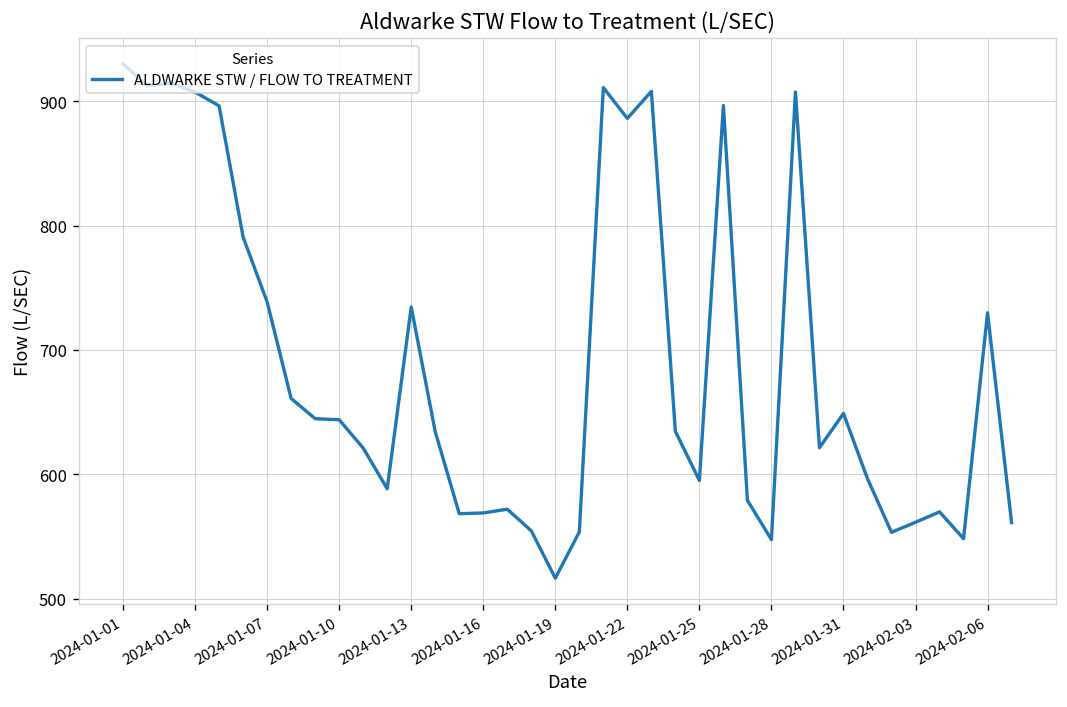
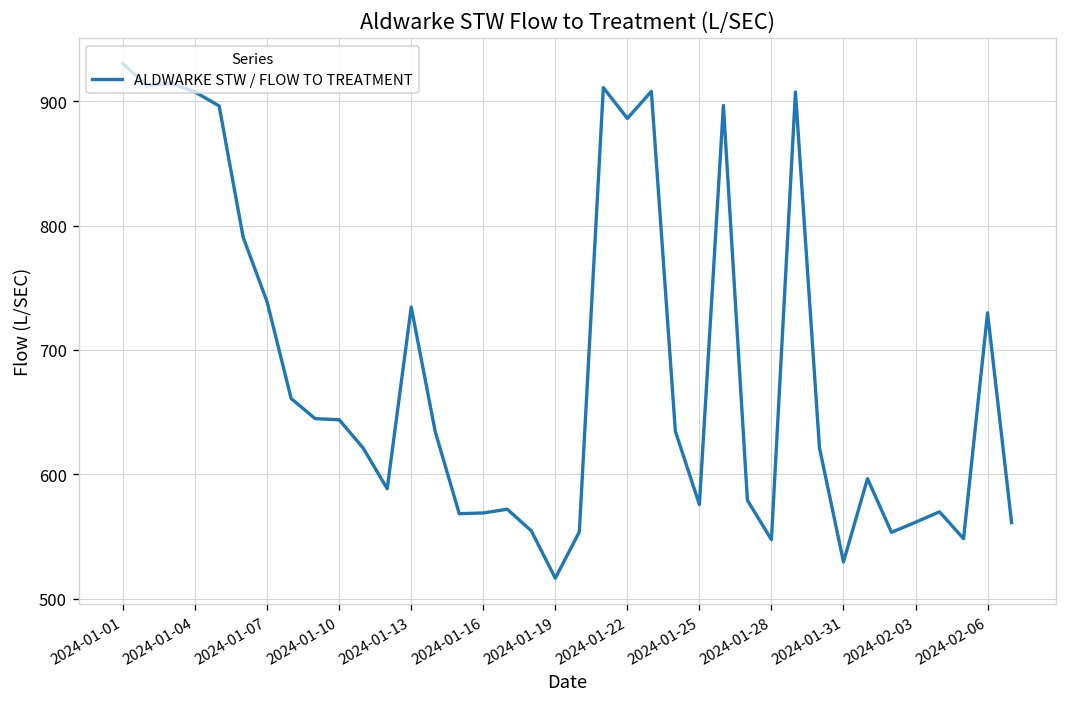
2024-01-25: 595 -> 576
2024-01-31: 649 -> 530
